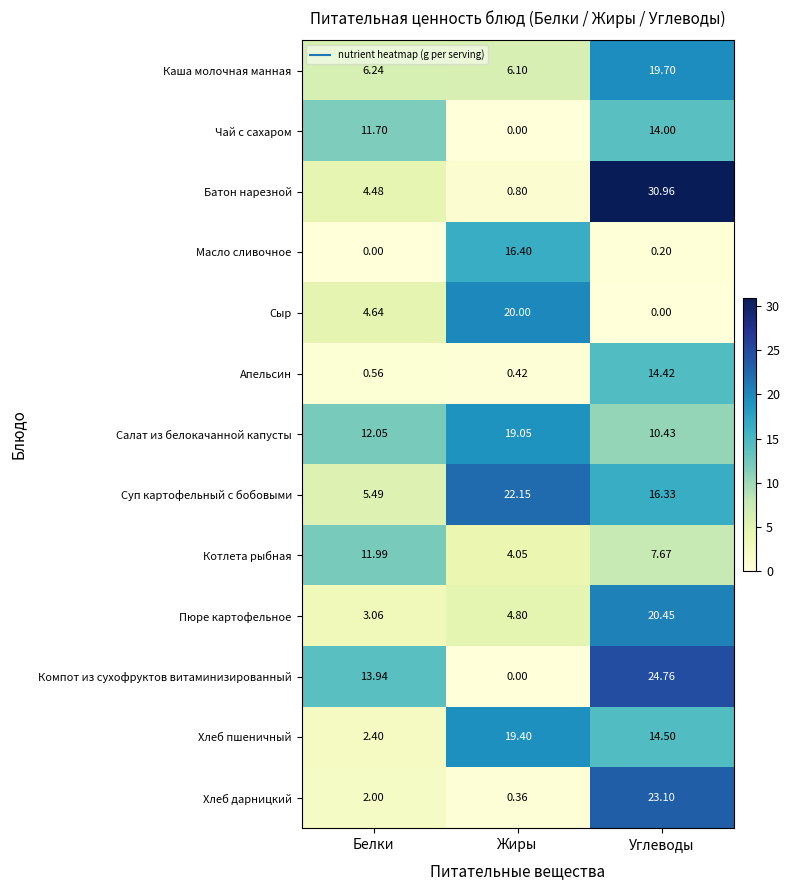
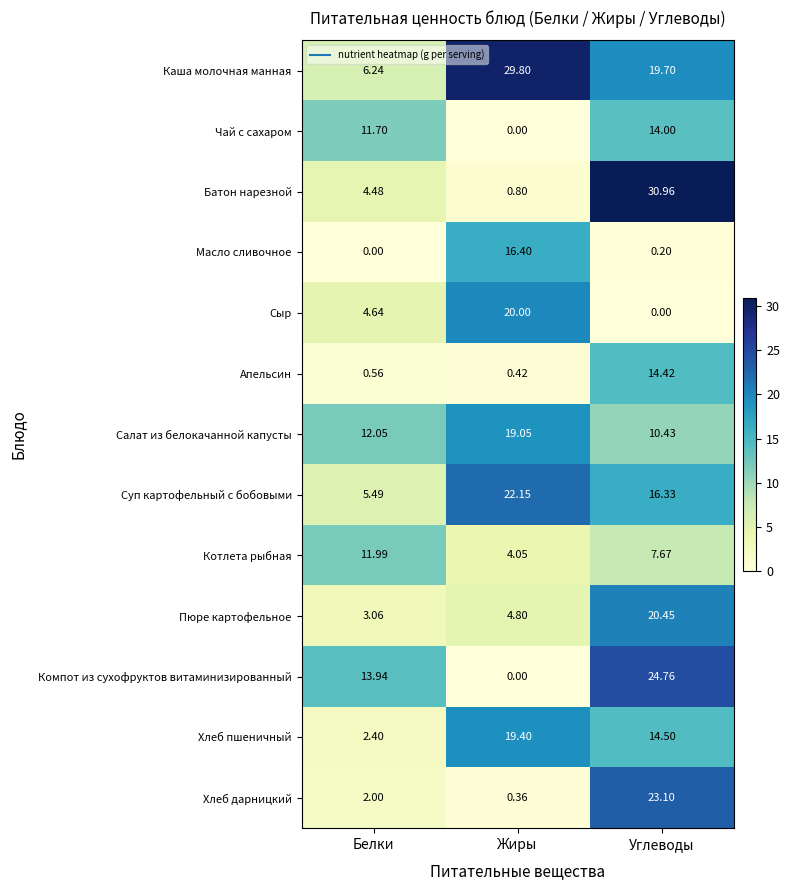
Каша молочная манная, Жиры: 6.10 -> 29.80
